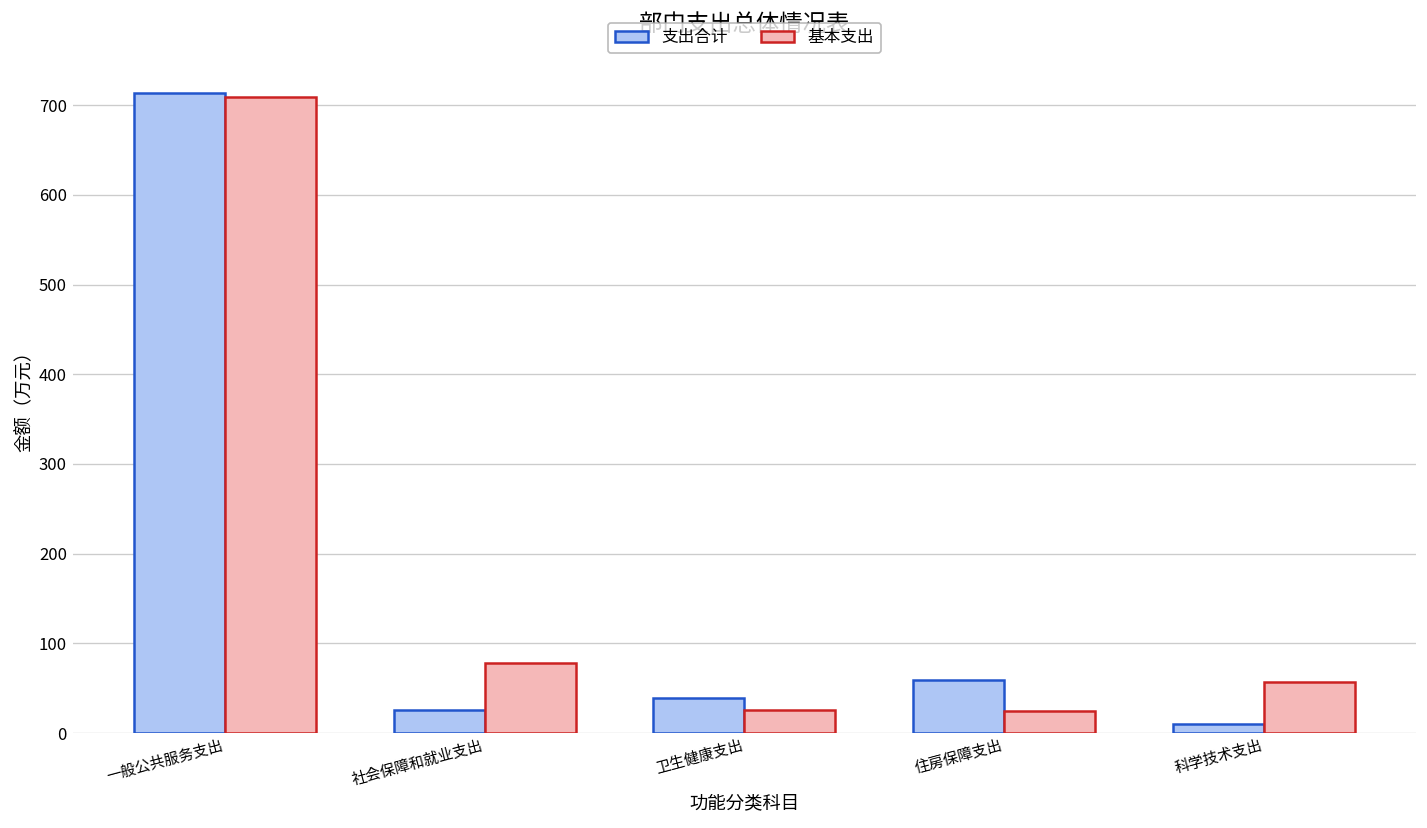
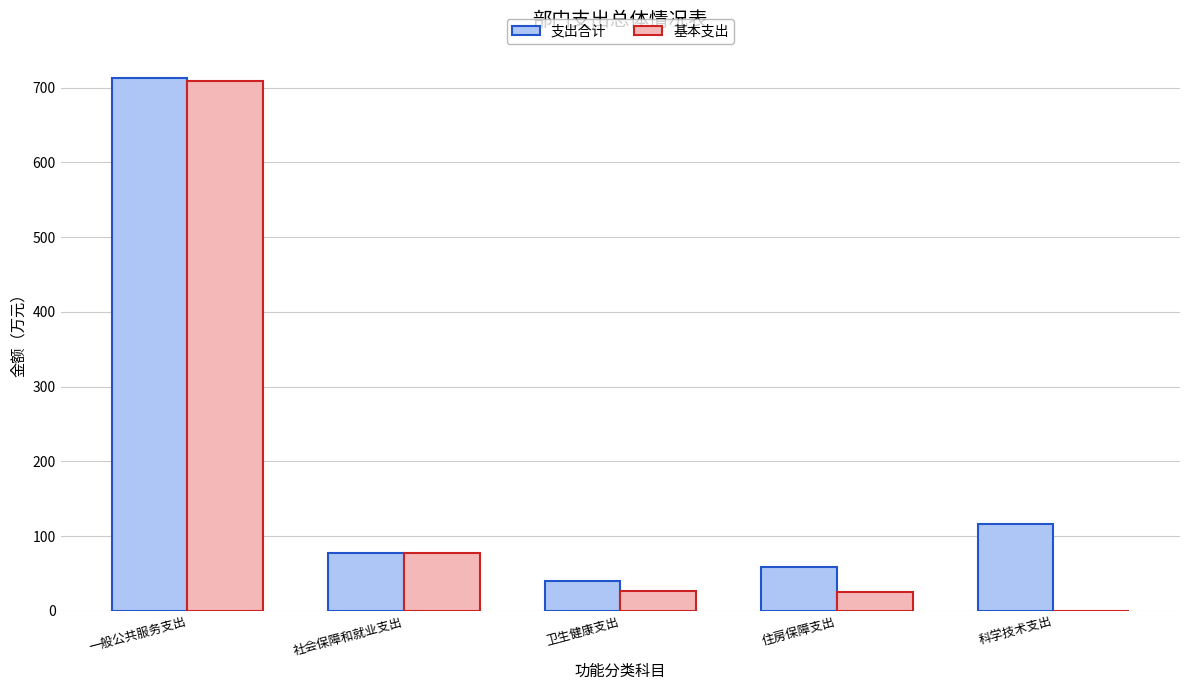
支出合计, 社会保障和就业支出: 30 -> 80
支出合计, 科学技术支出: 10 -> 120
基本支出, 科学技术支出: 60 -> 0
